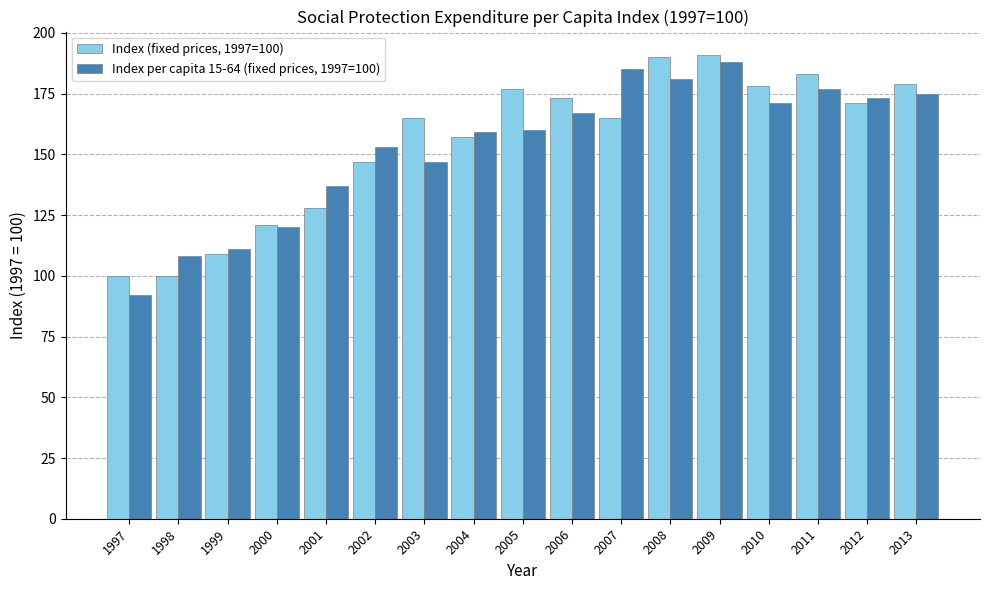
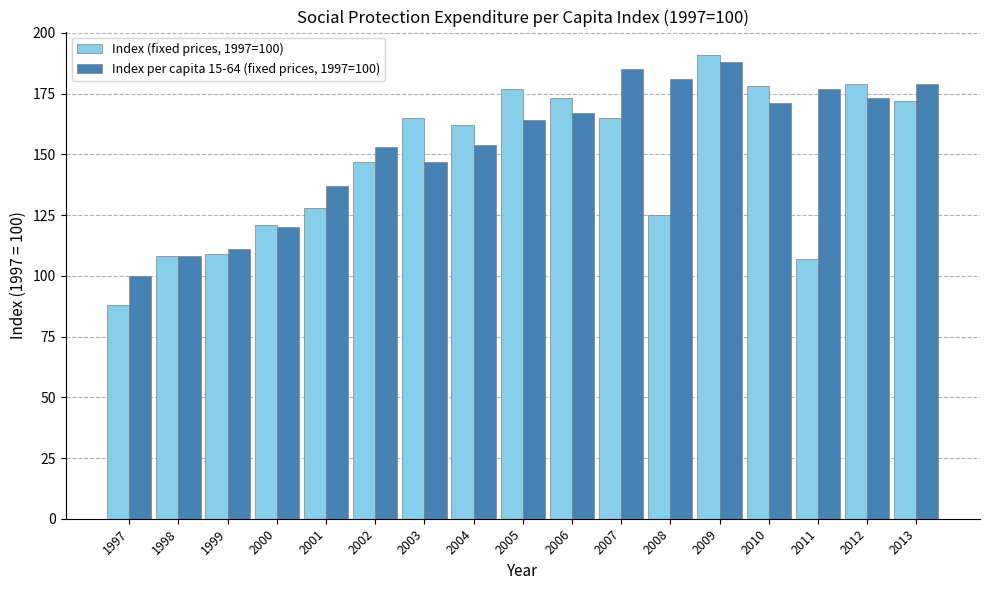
Index (fixed prices, 1997=100), 1997: 100 -> 88
Index per capita 15-64 (fixed prices, 1997=100), 1997: 92 -> 100
Index (fixed prices, 1997=100), 1998: 100 -> 108
Index (fixed prices, 1997=100), 2004: 157 -> 162
Index per capita 15-64 (fixed prices, 1997=100), 2004: 159 -> 154
Index per capita 15-64 (fixed prices, 1997=100), 2005: 160 -> 164
Index (fixed prices, 1997=100), 2008: 190 -> 125
Index (fixed prices, 1997=100), 2011: 183 -> 107
Index (fixed prices, 1997=100), 2012: 171 -> 179
Index (fixed prices, 1997=100), 2013: 179 -> 172
Index per capita 15-64 (fixed prices, 1997=100), 2013: 175 -> 179
